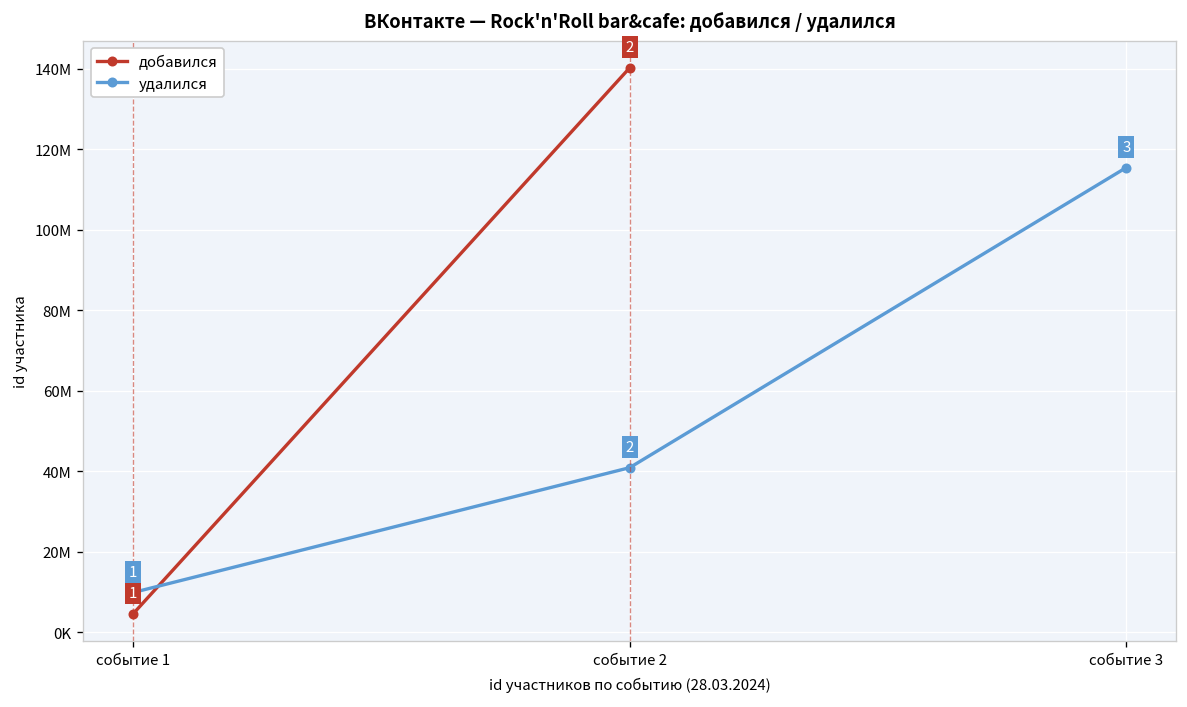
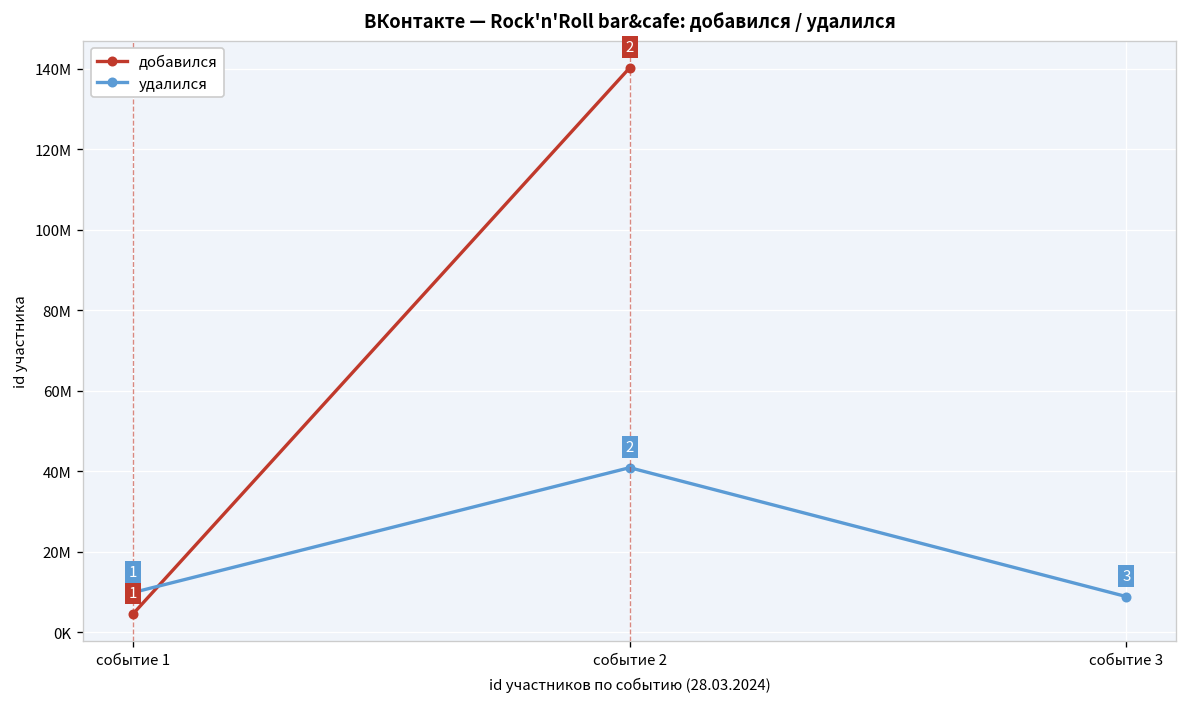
удалился, событие 3: 115000000 -> 9000000
